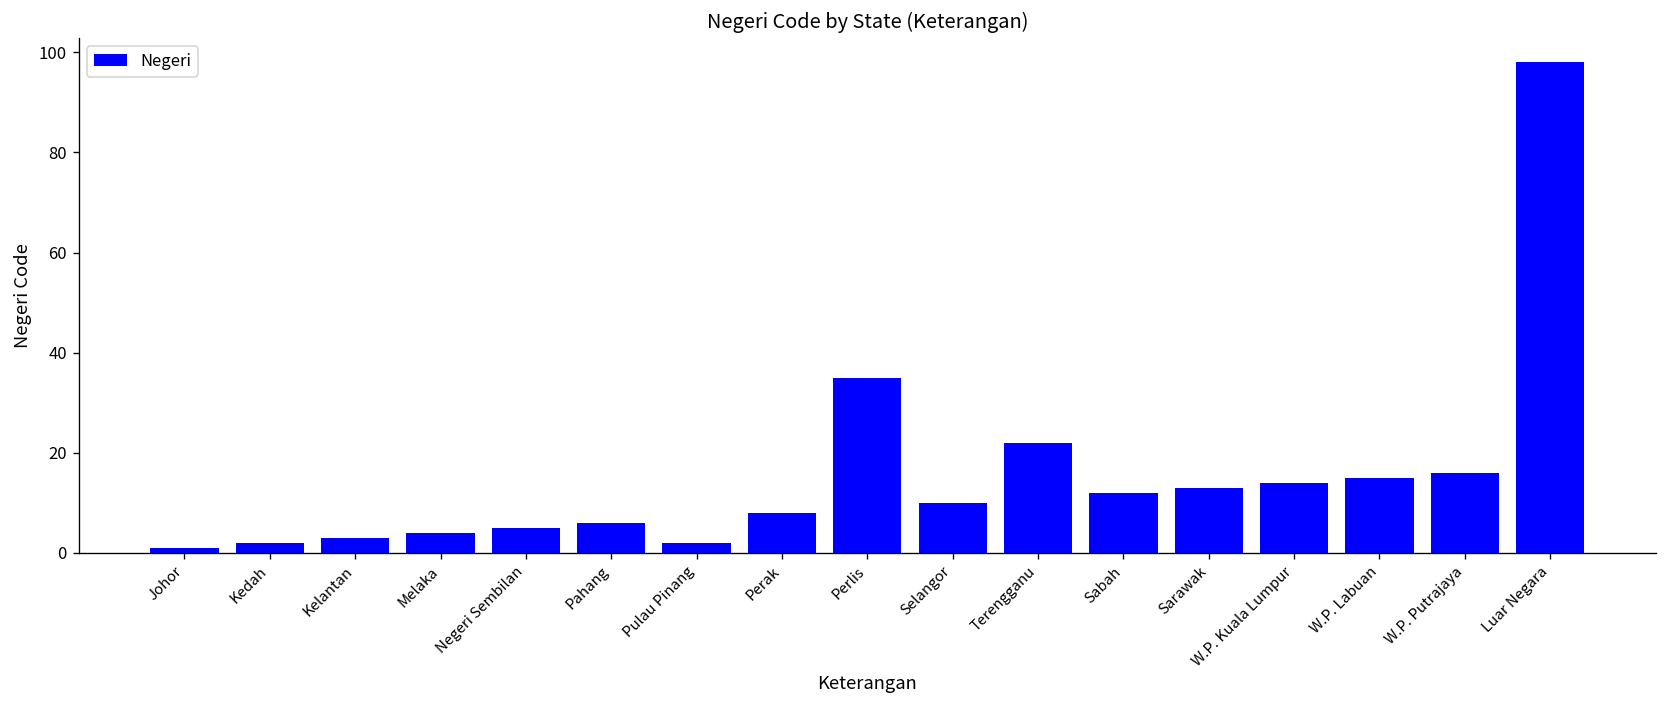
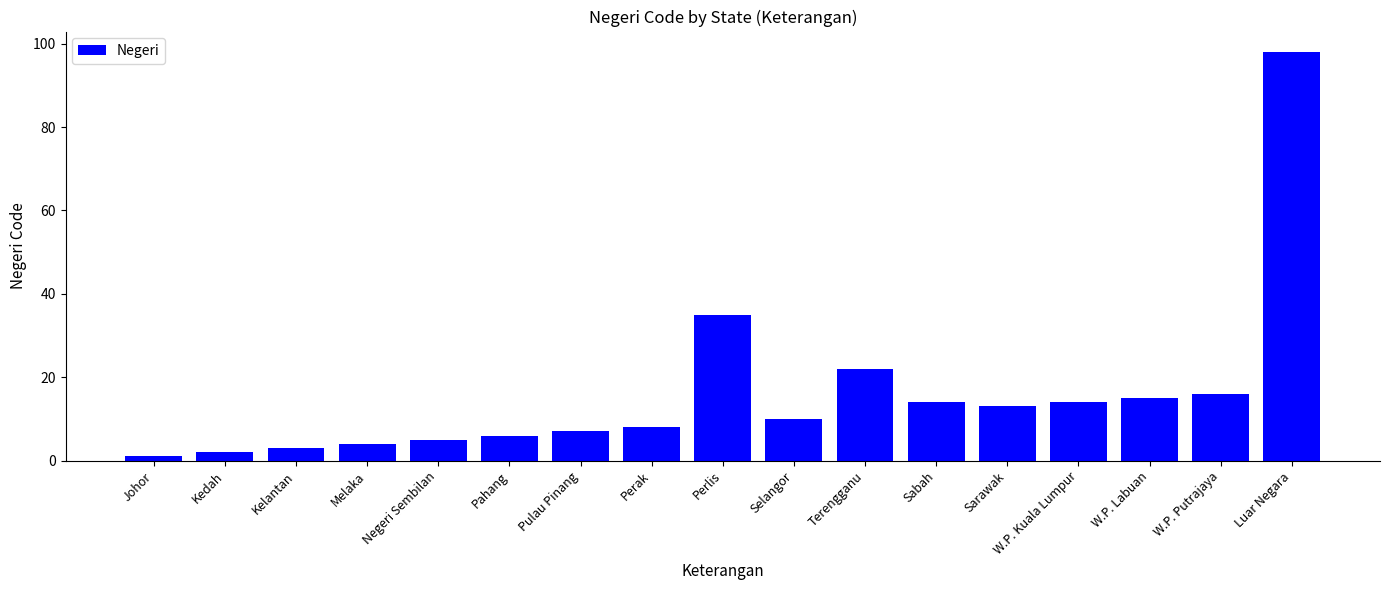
Pulau Pinang: 2 -> 7
Sabah: 12 -> 14
